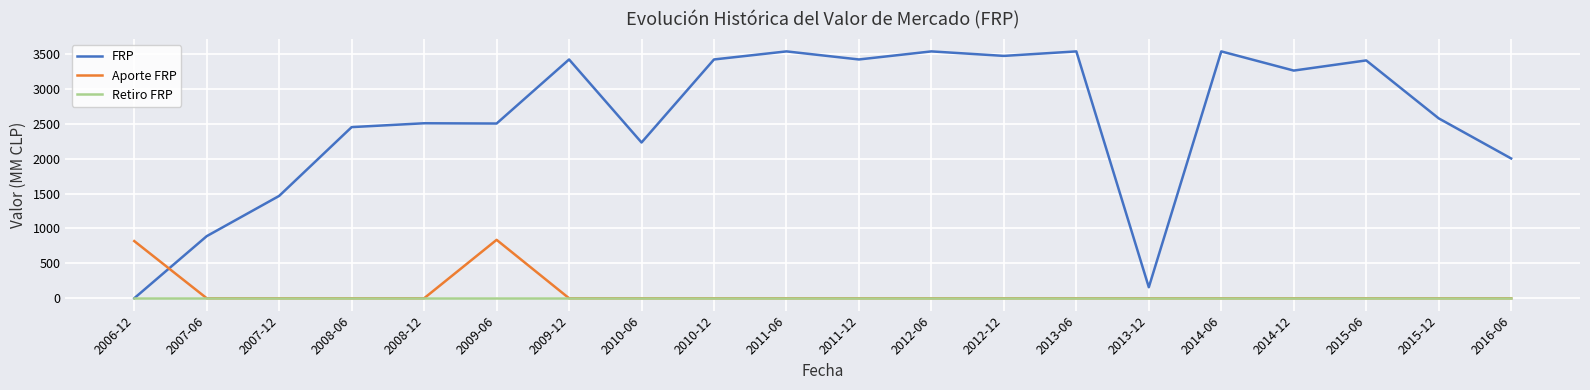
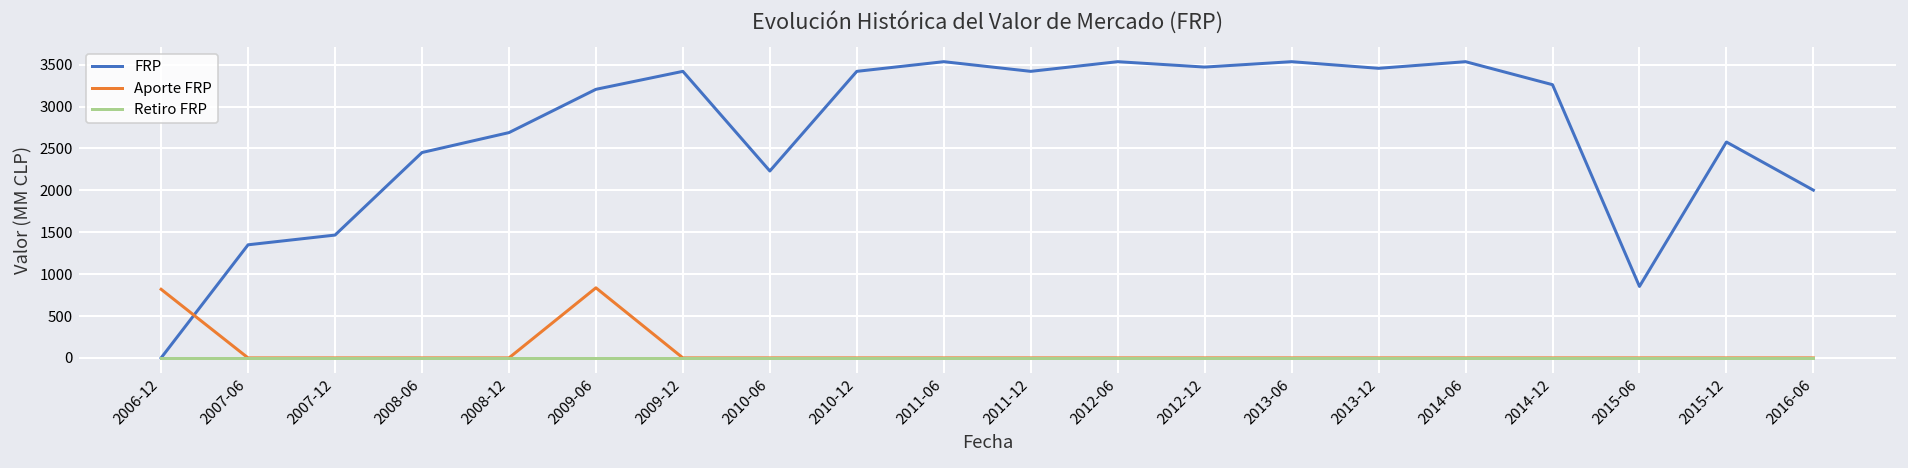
FRP, 2007-06: 900 -> 1400
FRP, 2008-12: 2500 -> 2700
FRP, 2009-06: 2500 -> 3200
FRP, 2013-12: 200 -> 3500
FRP, 2015-06: 3400 -> 900
